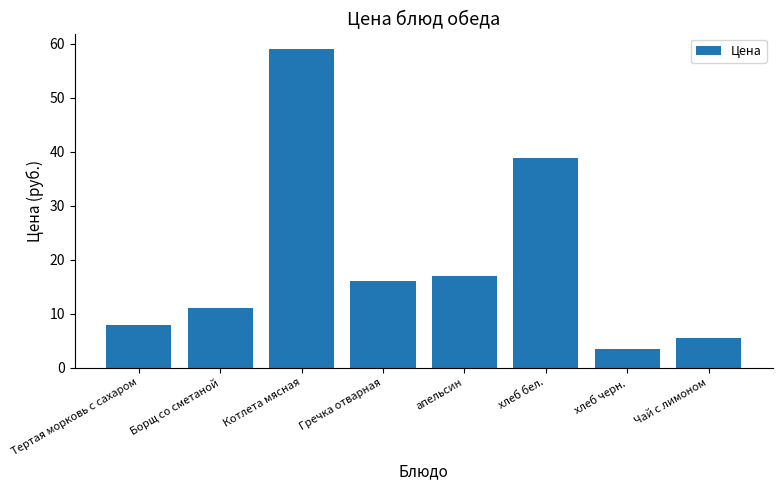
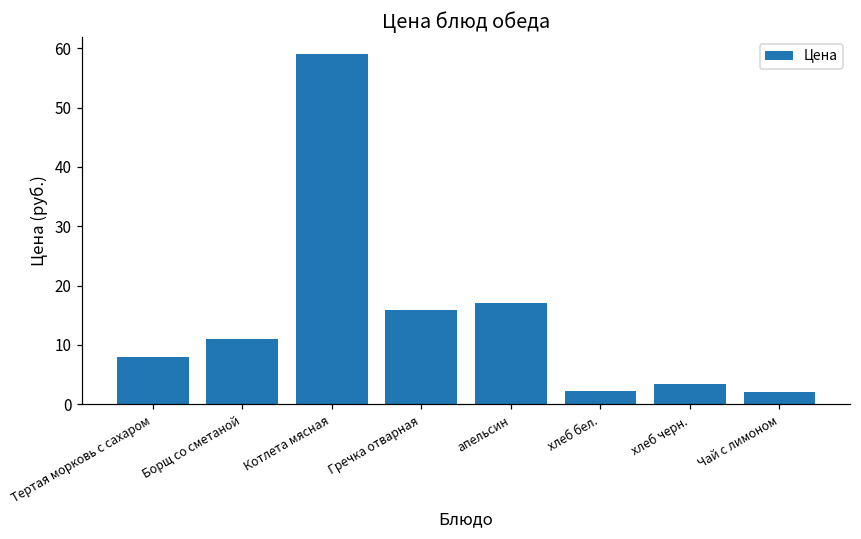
хлеб бел.: 39 -> 2
Чай с лимоном: 5 -> 2
